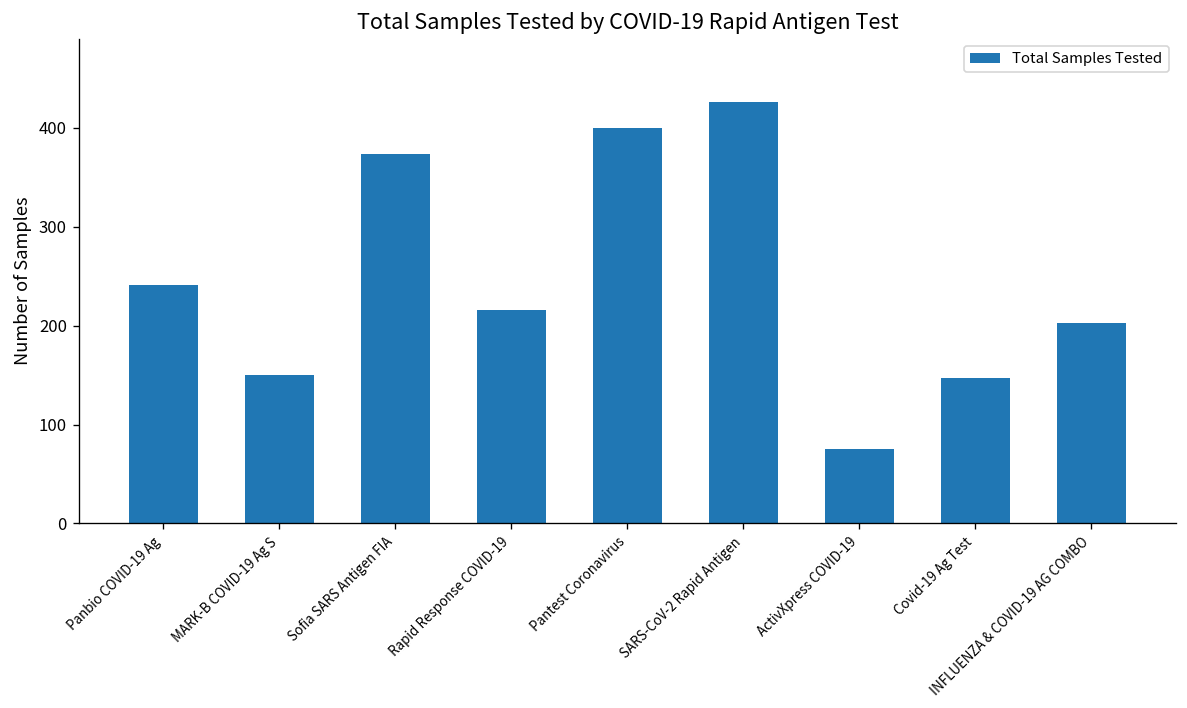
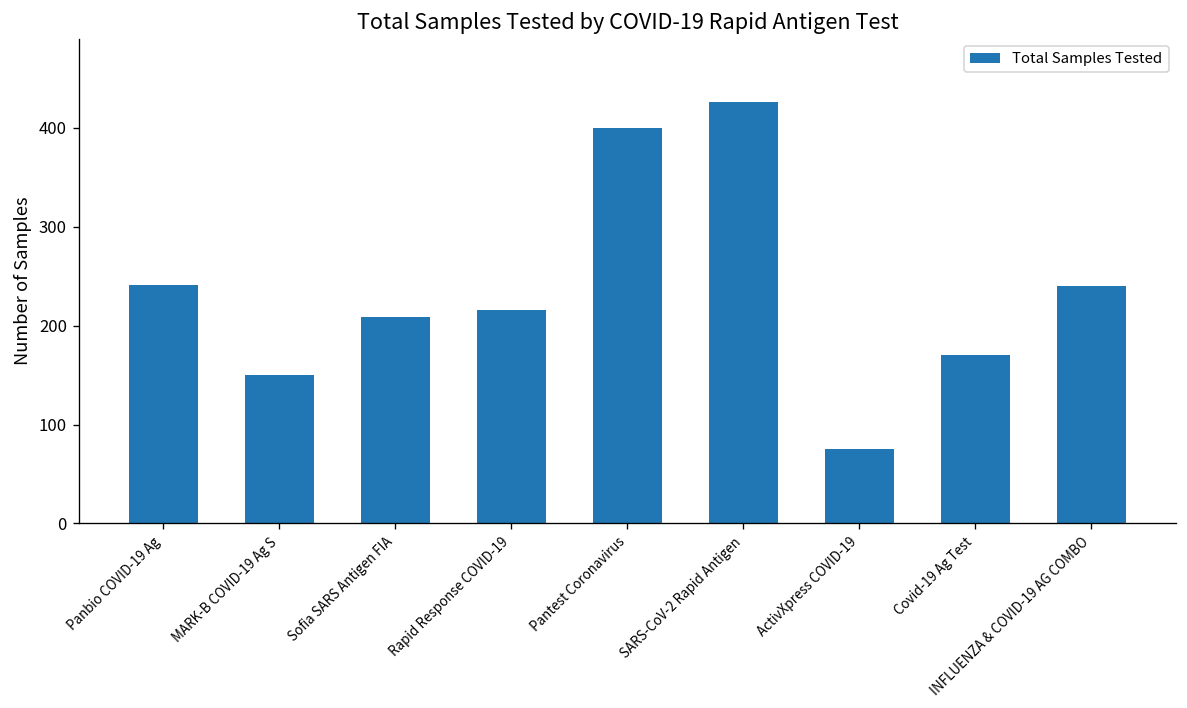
Sofia SARS Antigen FIA: 370 -> 210
Covid-19 Ag Test: 150 -> 170
INFLUENZA & COVID-19 AG COMBO: 200 -> 240
